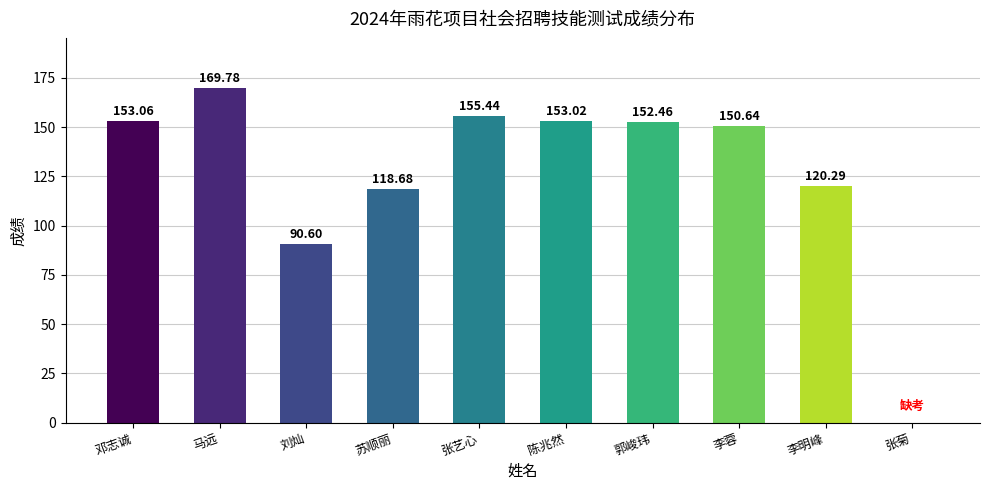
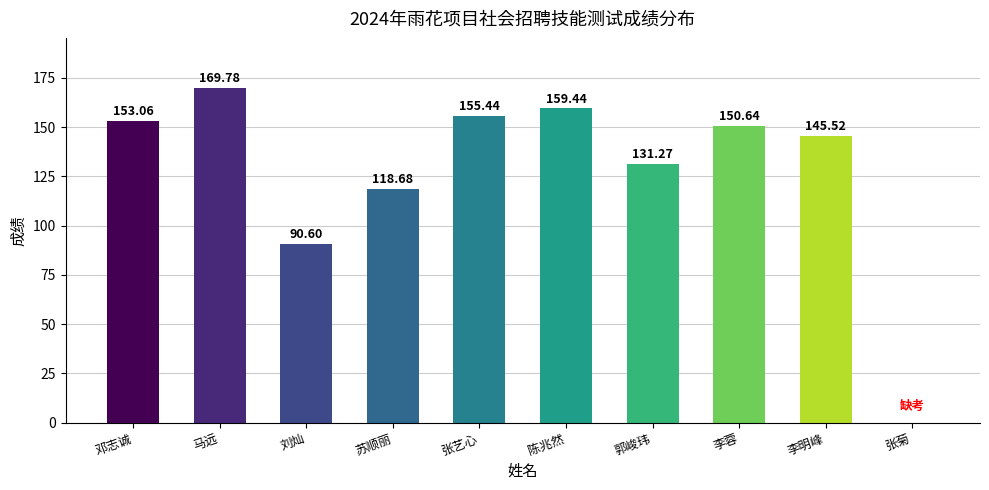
陈兆然: 153.02 -> 159.44
郭峻玮: 152.46 -> 131.27
李明峰: 120.29 -> 145.52
